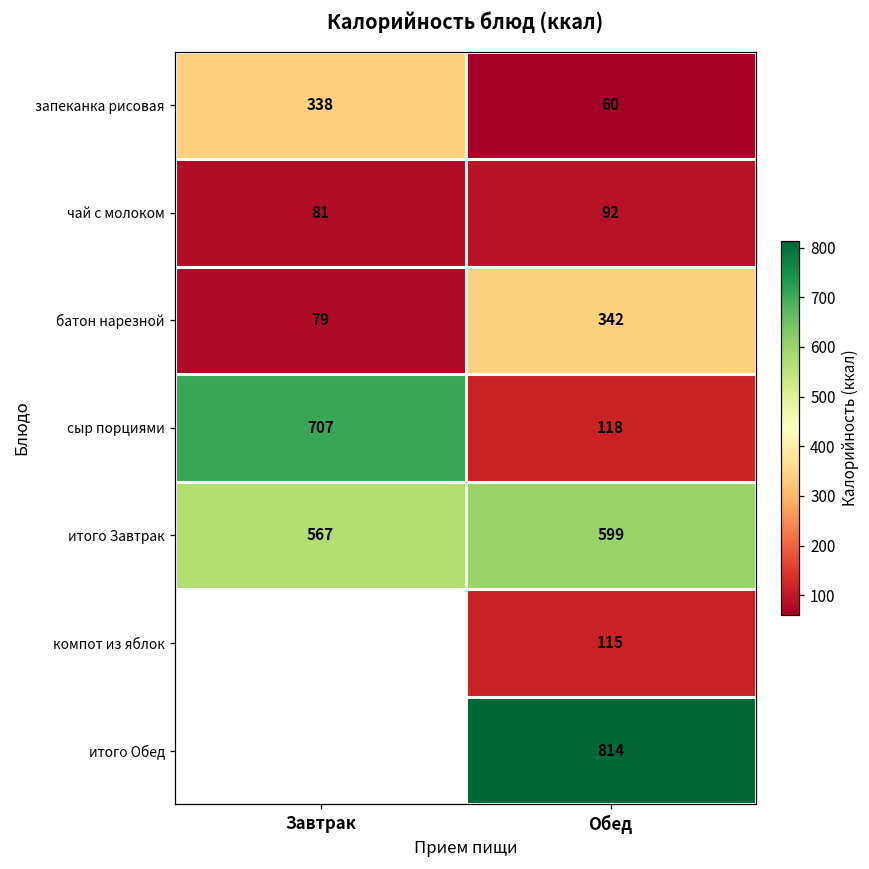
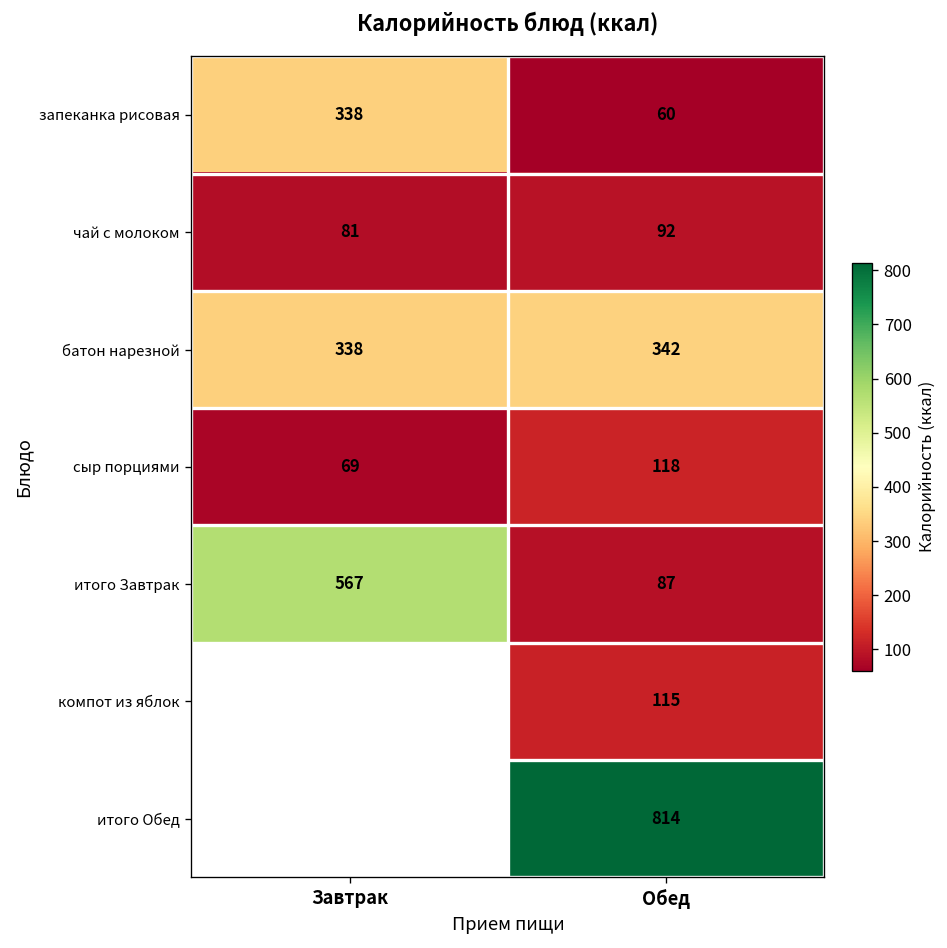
батон нарезной, Завтрак: 79 -> 338
сыр порциями, Завтрак: 707 -> 69
итого Завтрак, Обед: 599 -> 87
